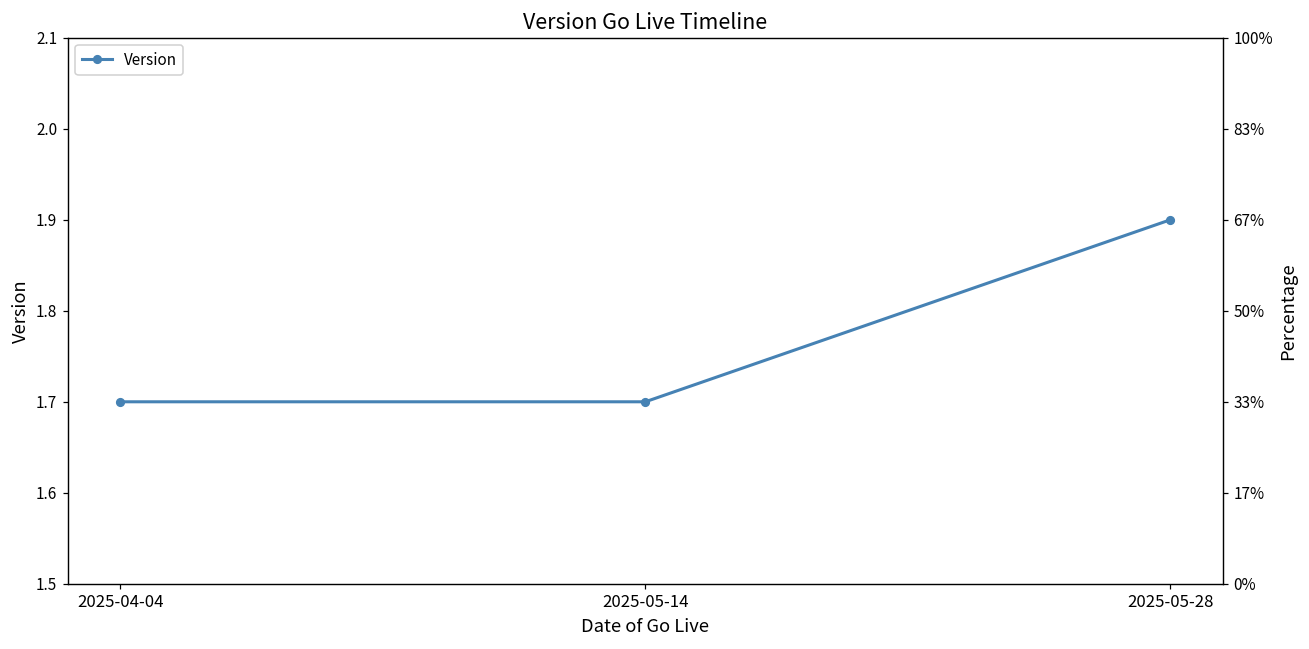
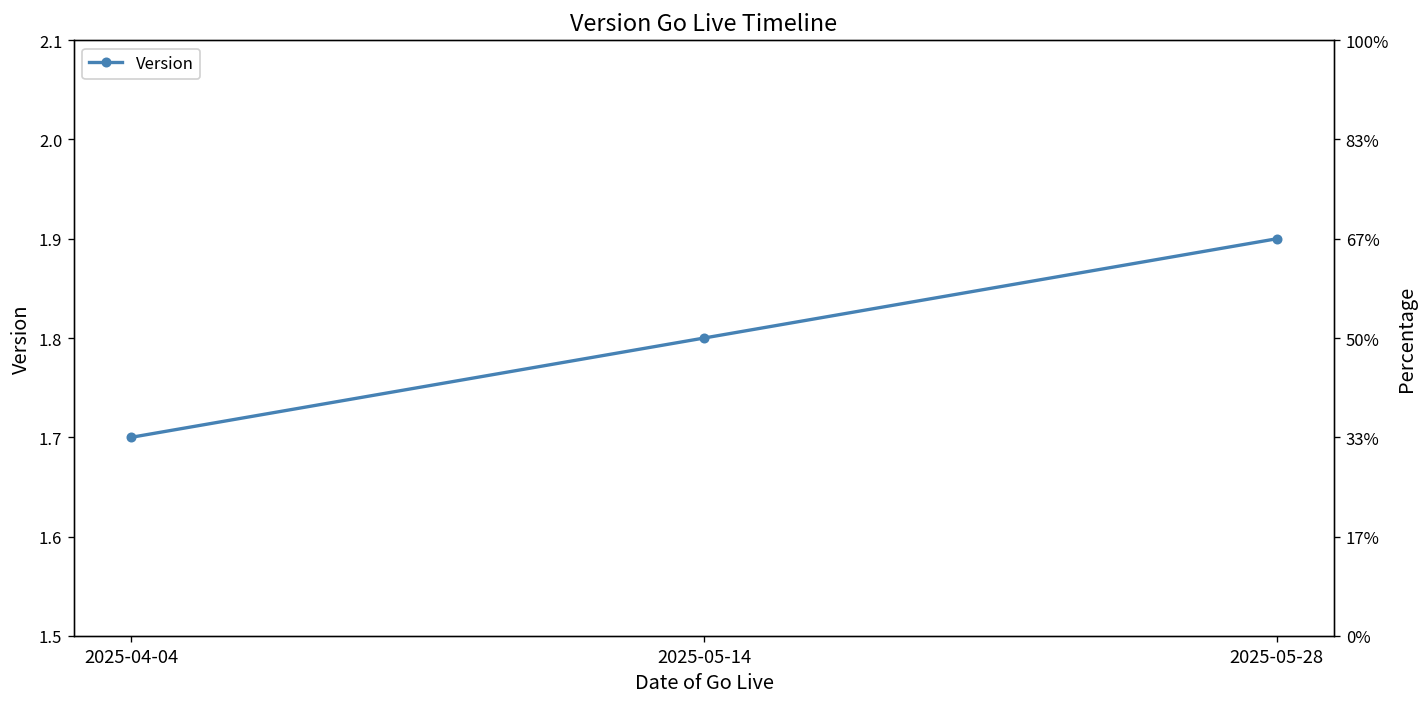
2025-05-14: 1.7 -> 1.8
